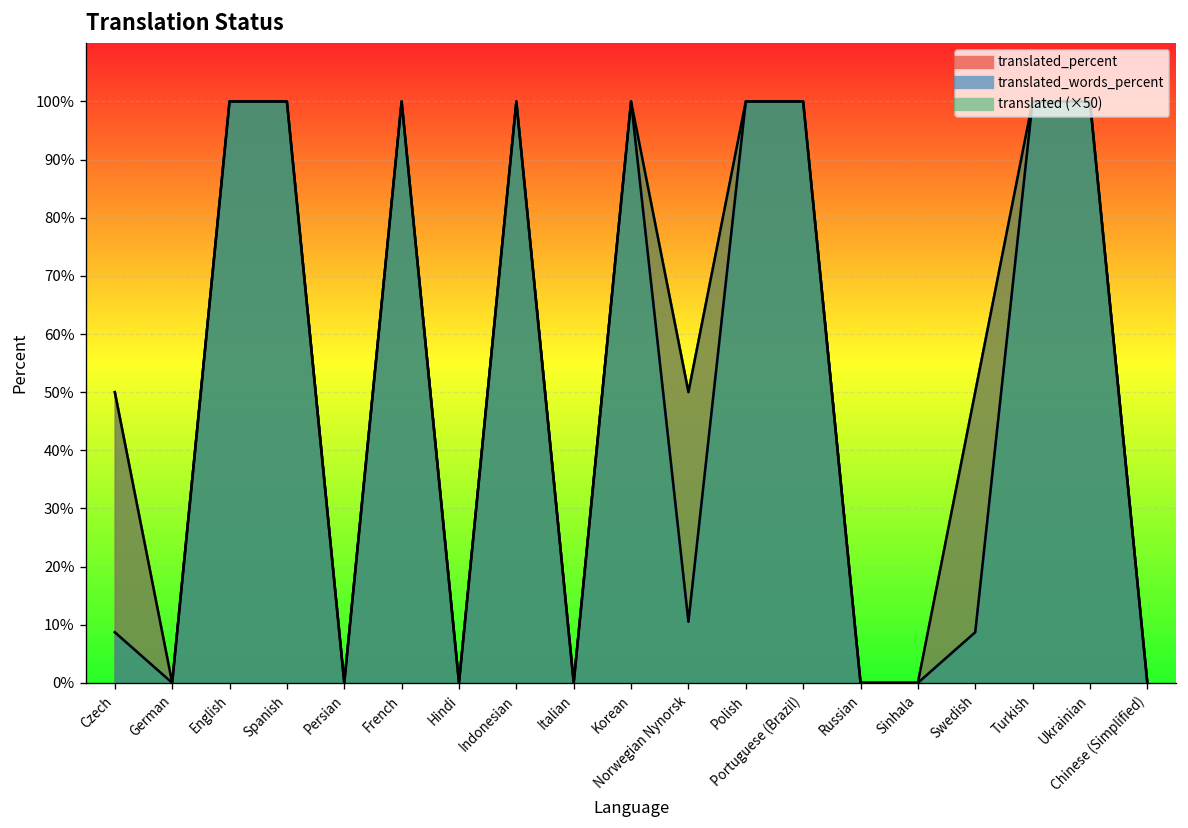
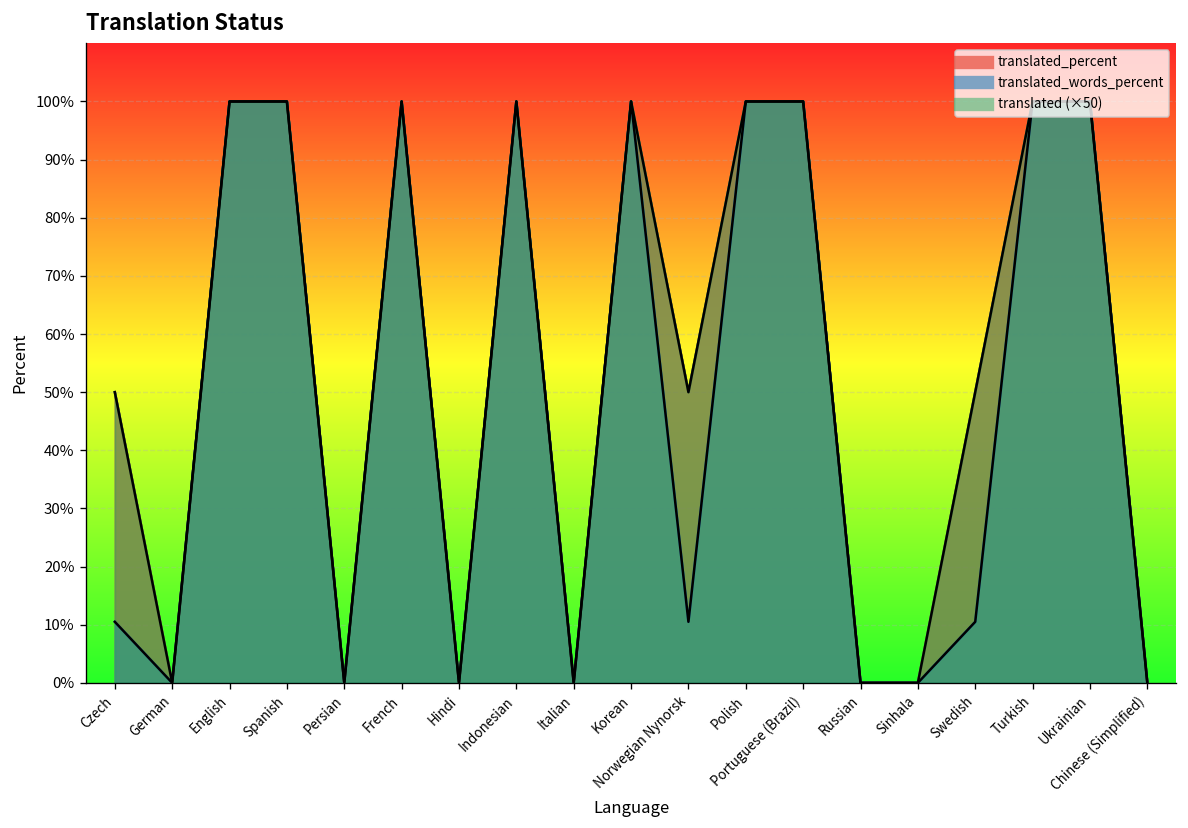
translated_words_percent, Czech: 9% -> 11%
translated_words_percent, Swedish: 9% -> 11%
